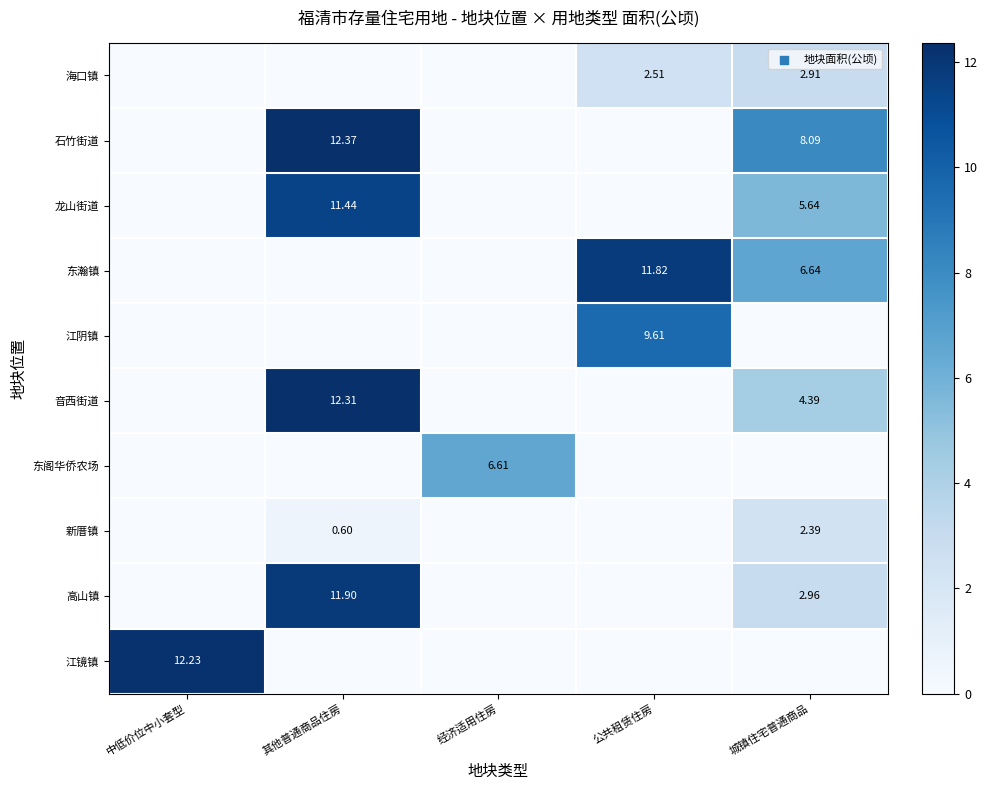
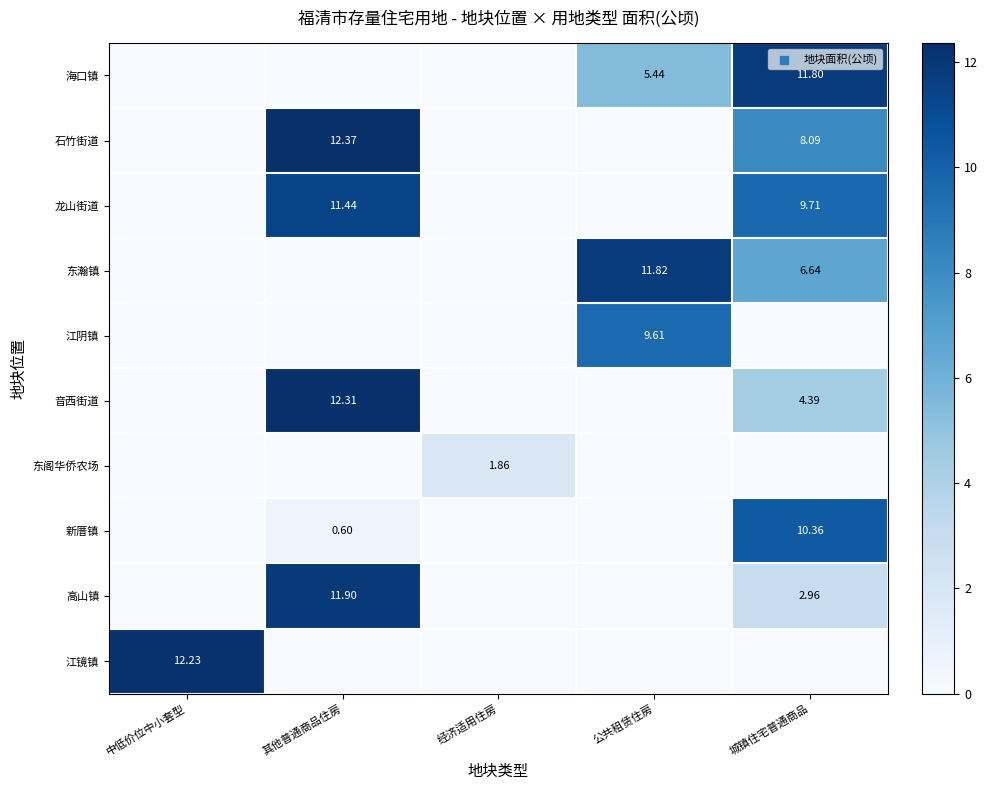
海口镇, 公共租赁住房: 2.51 -> 5.44
海口镇, 城镇住宅普通商品: 2.91 -> 11.80
龙山街道, 城镇住宅普通商品: 5.64 -> 9.71
东阁华侨农场, 经济适用住房: 6.61 -> 1.86
新厝镇, 城镇住宅普通商品: 2.39 -> 10.36
